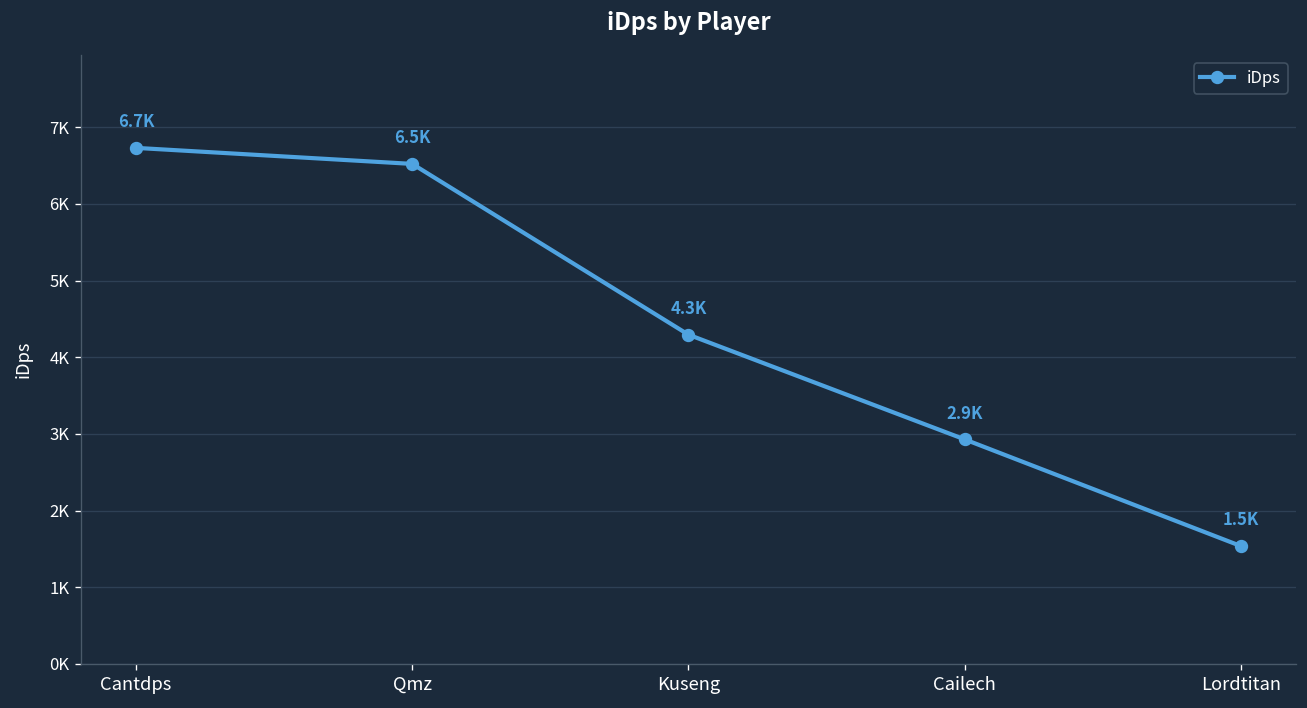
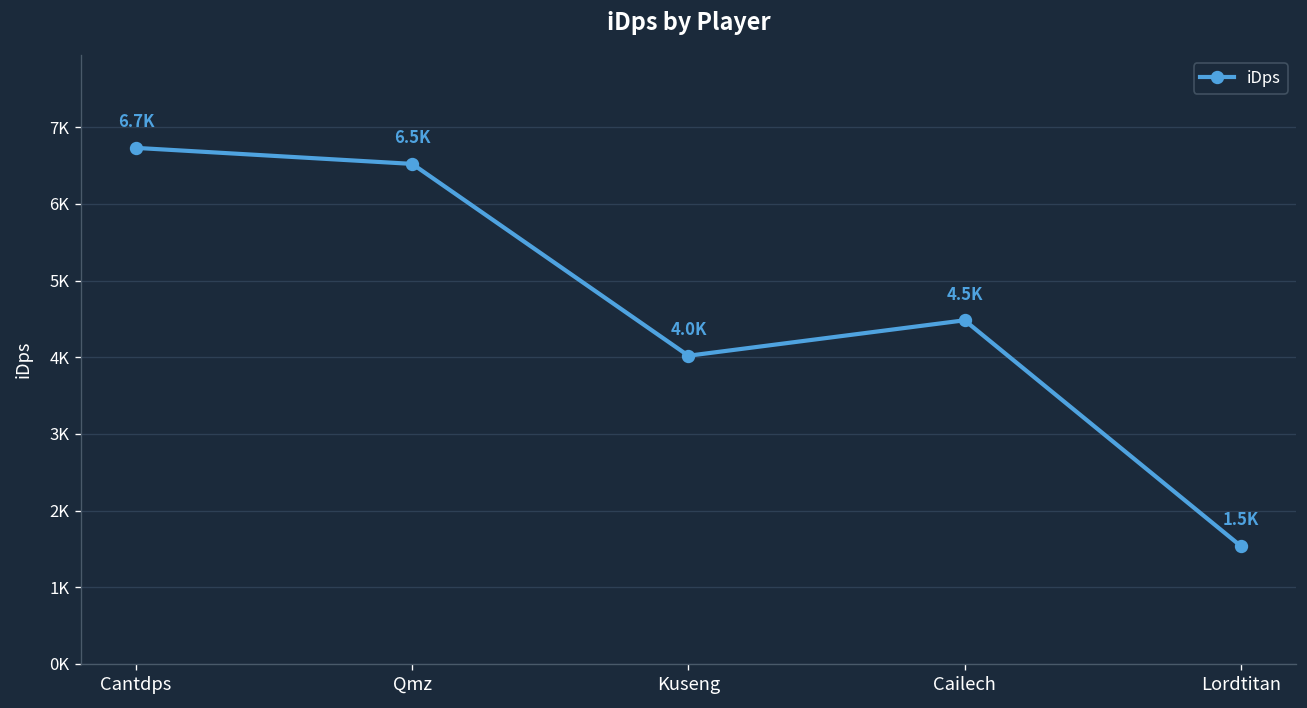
Kuseng: 4.3K -> 4.0K
Cailech: 2.9K -> 4.5K
